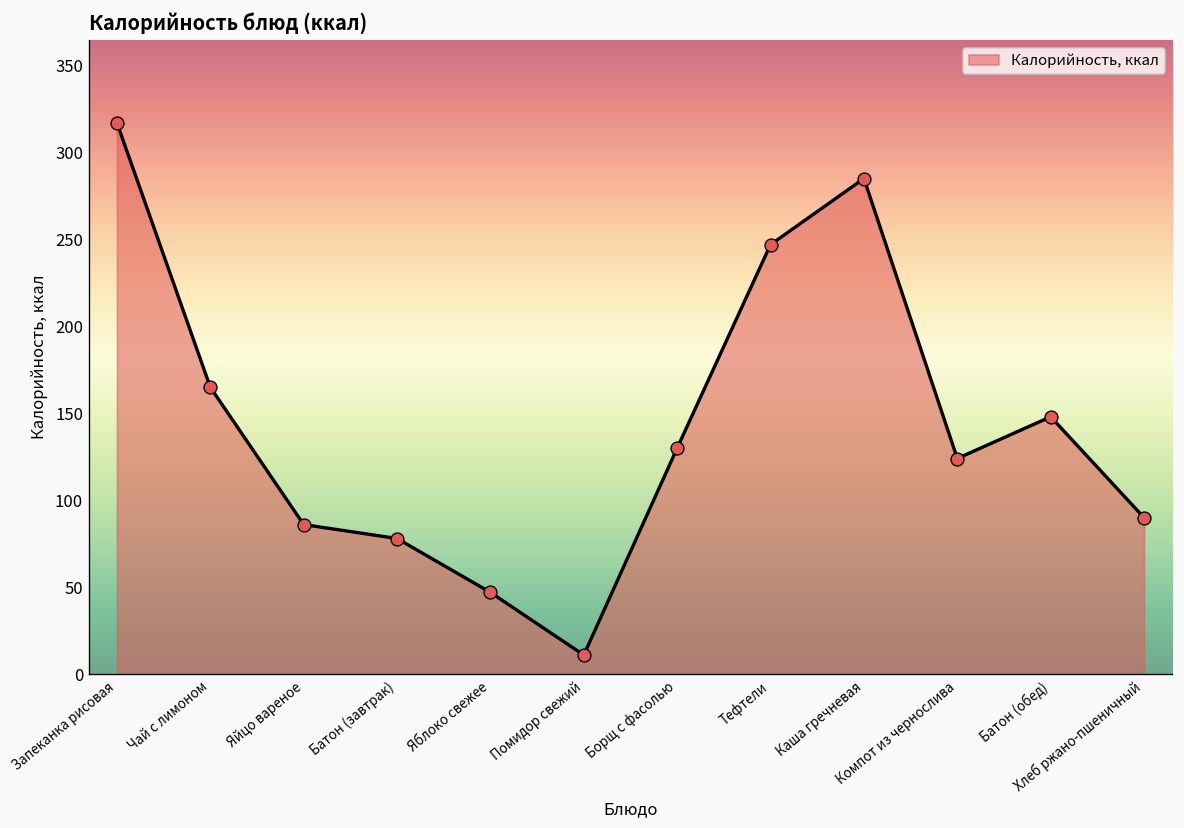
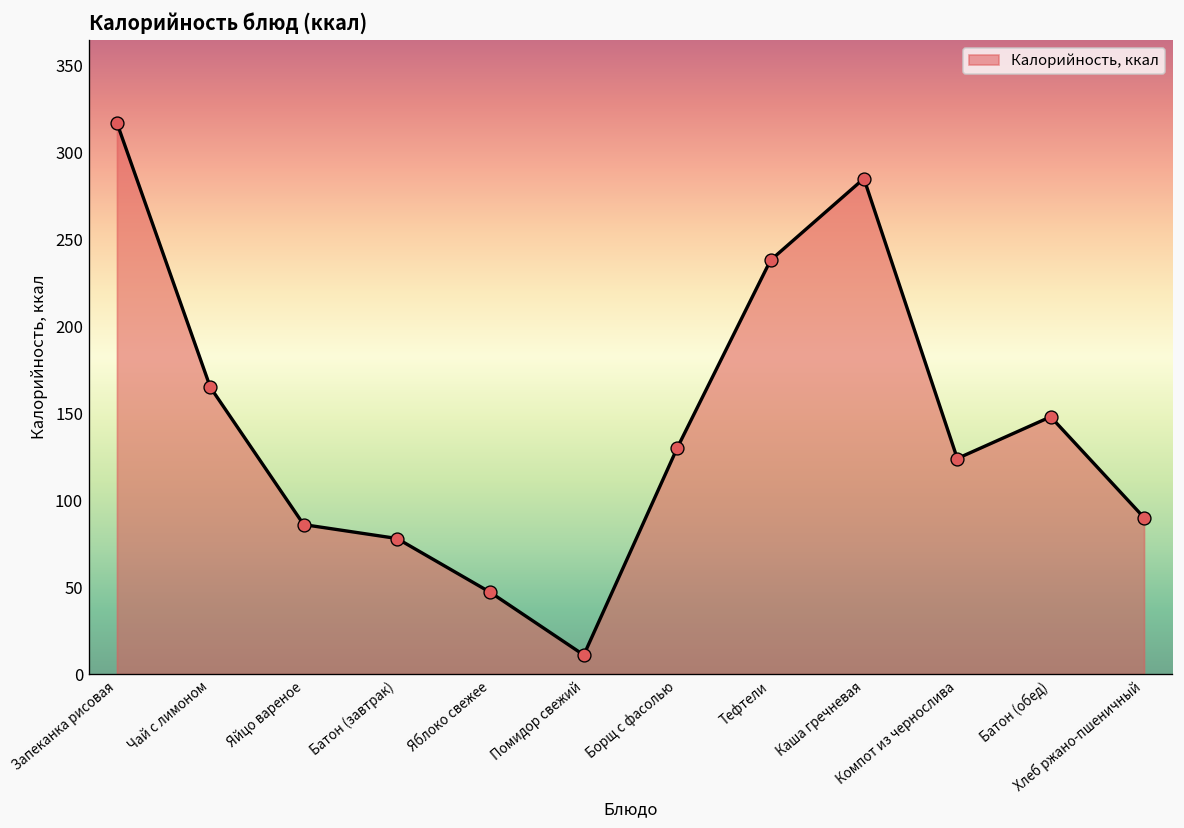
Тефтели: 247 -> 238
